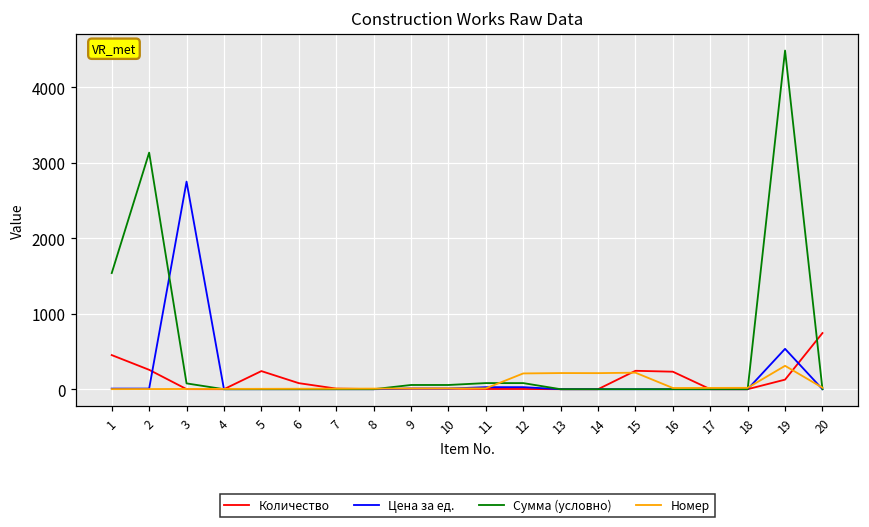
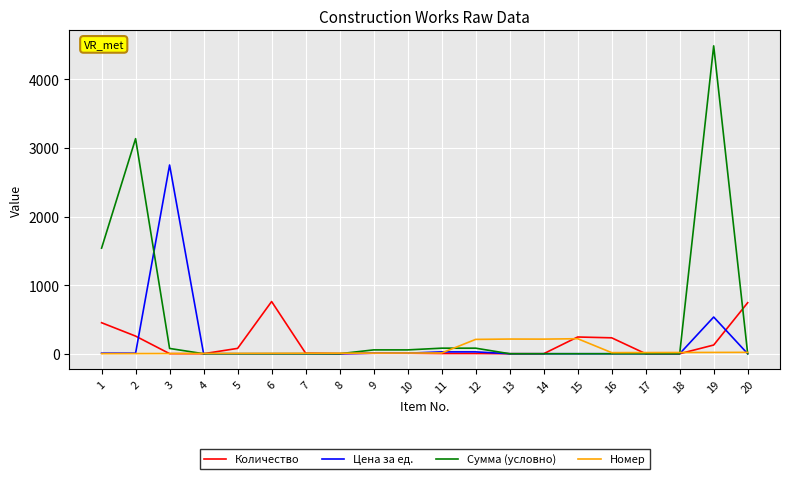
Количество, 5: 200 -> 100
Количество, 6: 100 -> 800
Номер, 19: 300 -> 0
